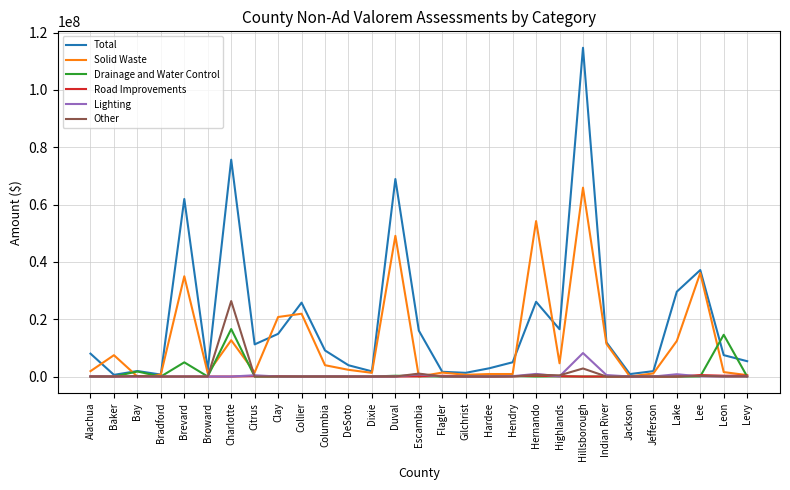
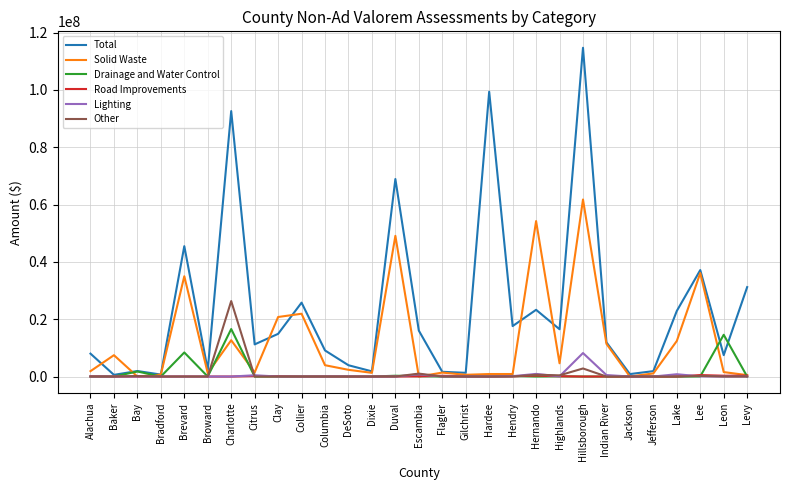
Total, Brevard: 62000000 -> 45000000
Drainage and Water Control, Brevard: 5000000 -> 8000000
Total, Charlotte: 76000000 -> 93000000
Total, Hardee: 3000000 -> 99000000
Total, Hendry: 5000000 -> 18000000
Total, Hernando: 26000000 -> 23000000
Solid Waste, Hillsborough: 66000000 -> 62000000
Total, Lake: 30000000 -> 23000000
Total, Levy: 5000000 -> 31000000
